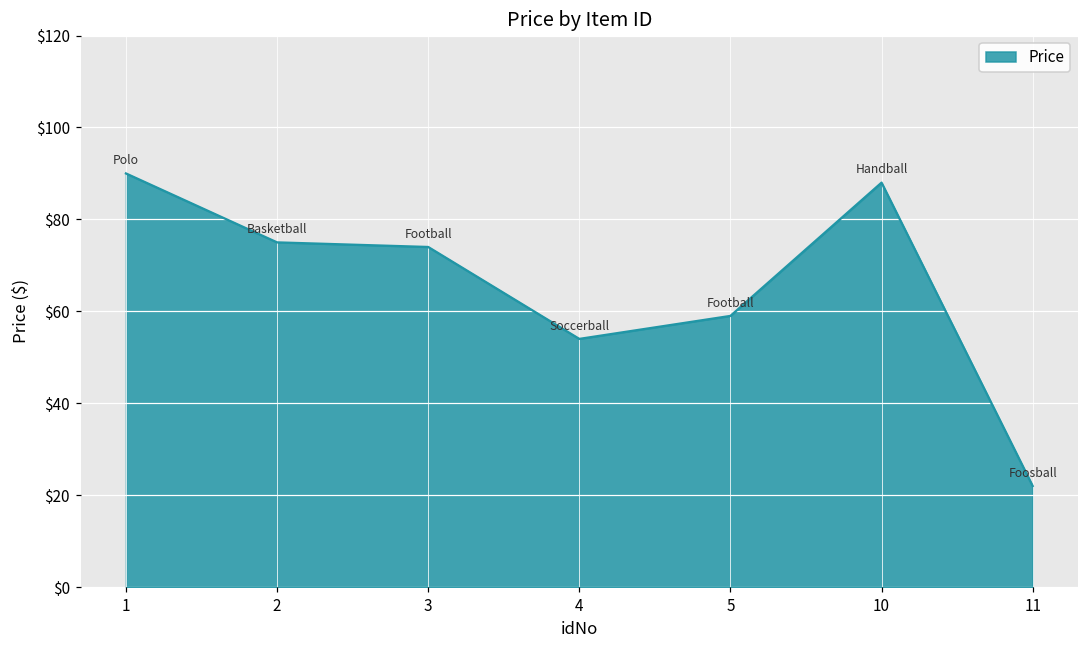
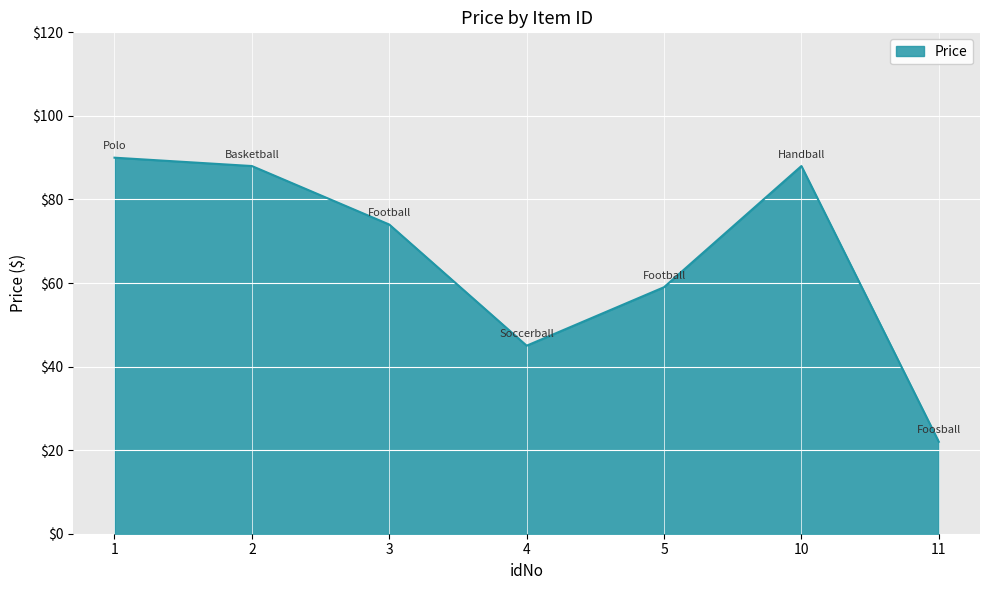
2: $75 -> $88
4: $54 -> $45
